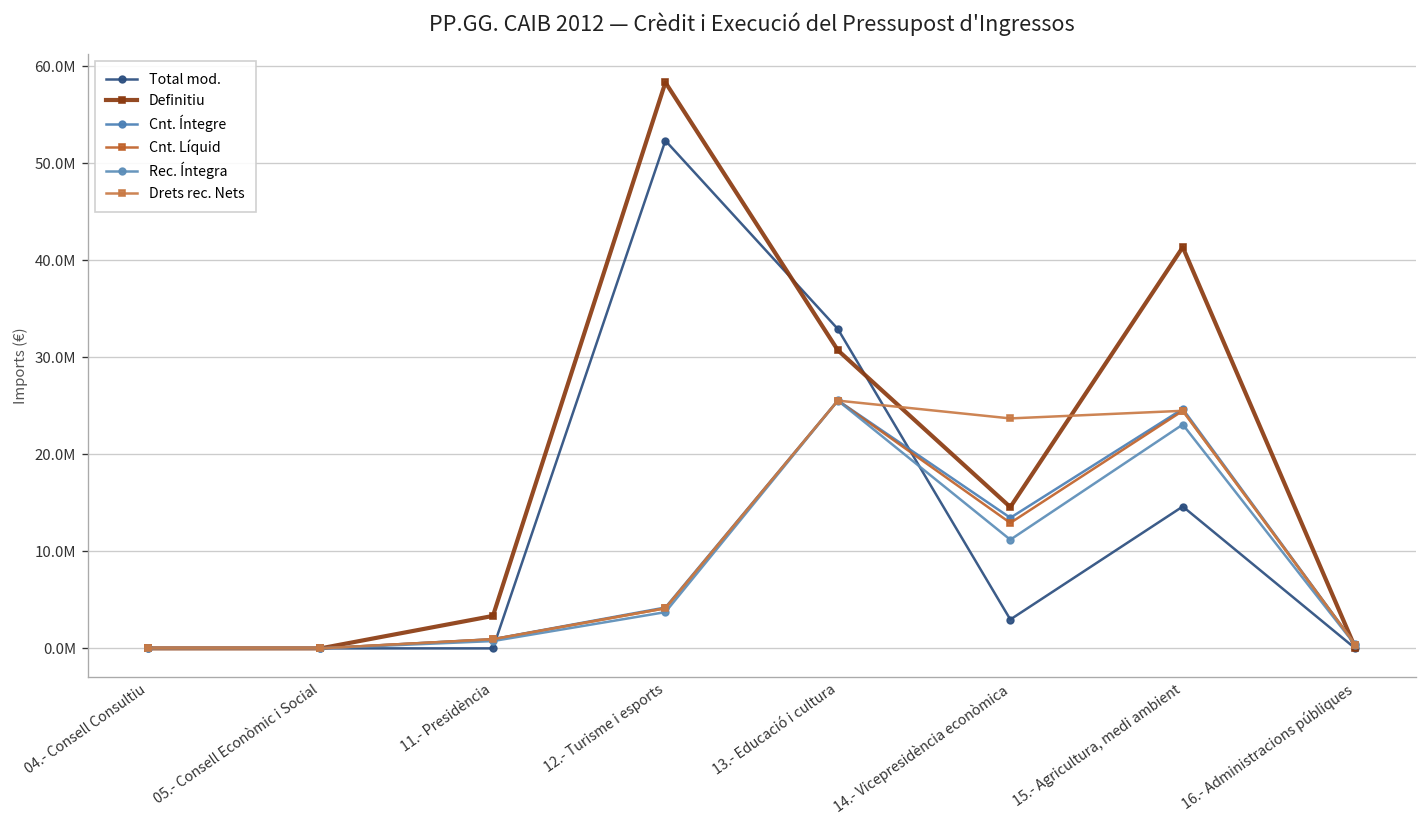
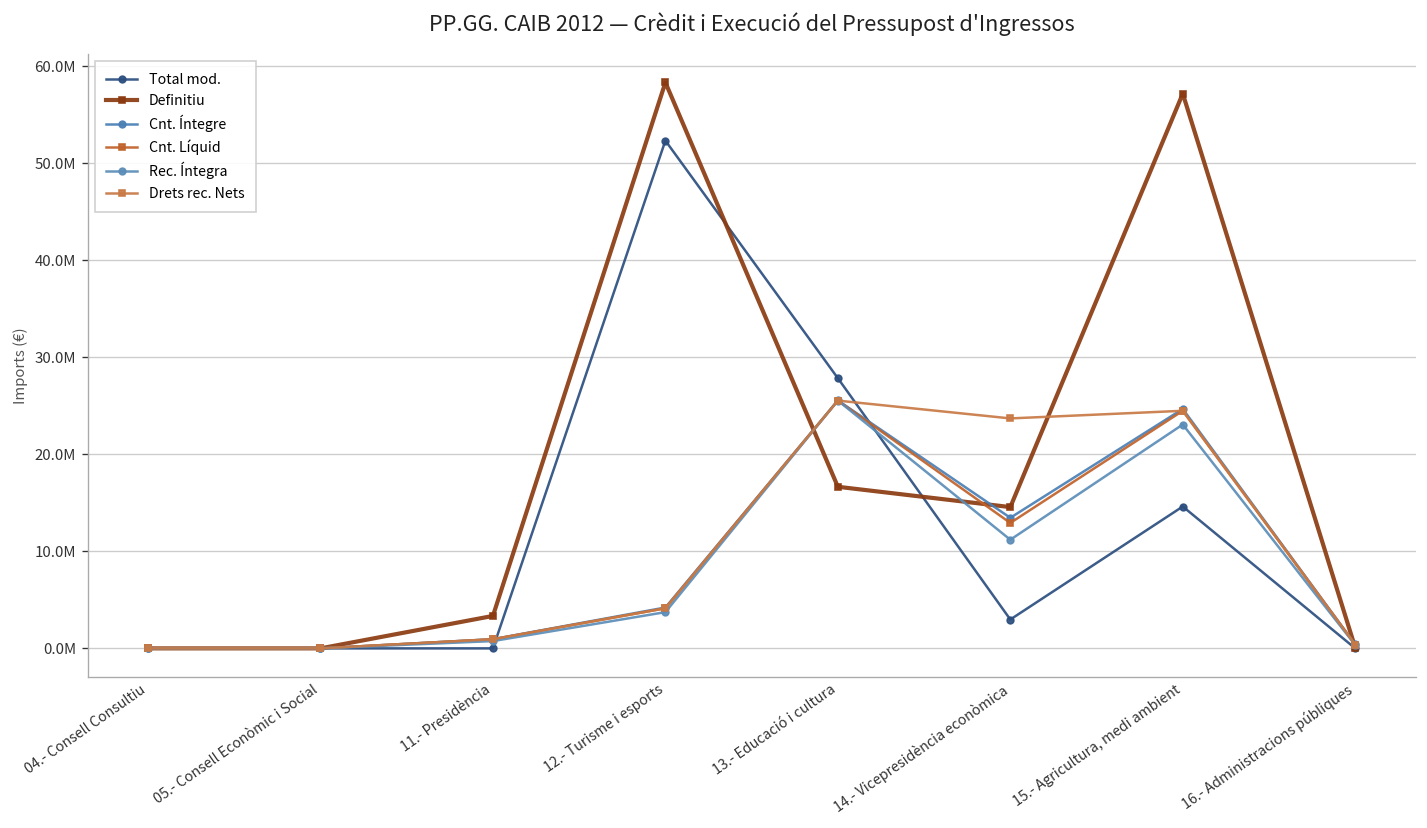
Total mod., 13.- Educació i cultura: 33000000 -> 28000000
Definitiu, 13.- Educació i cultura: 31000000 -> 17000000
Definitiu, 15.- Agricultura, medi ambient: 41000000 -> 57000000
